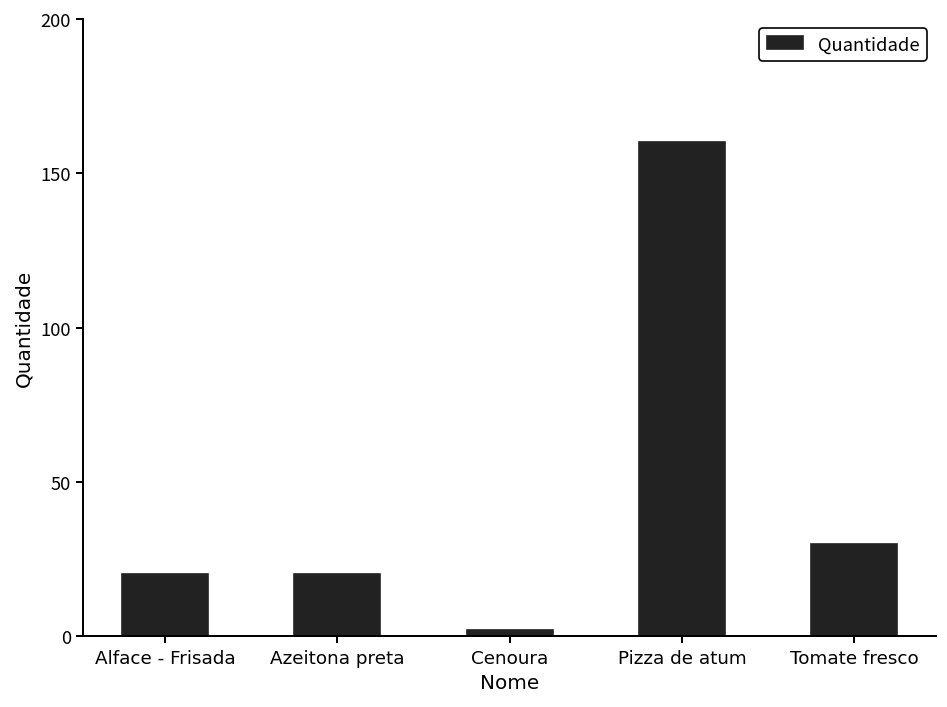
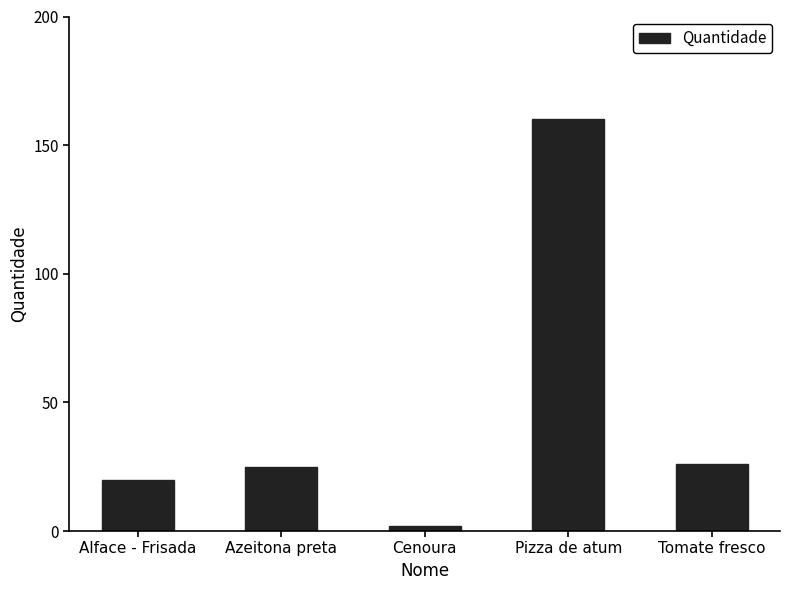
Azeitona preta: 20 -> 25
Tomate fresco: 30 -> 26
